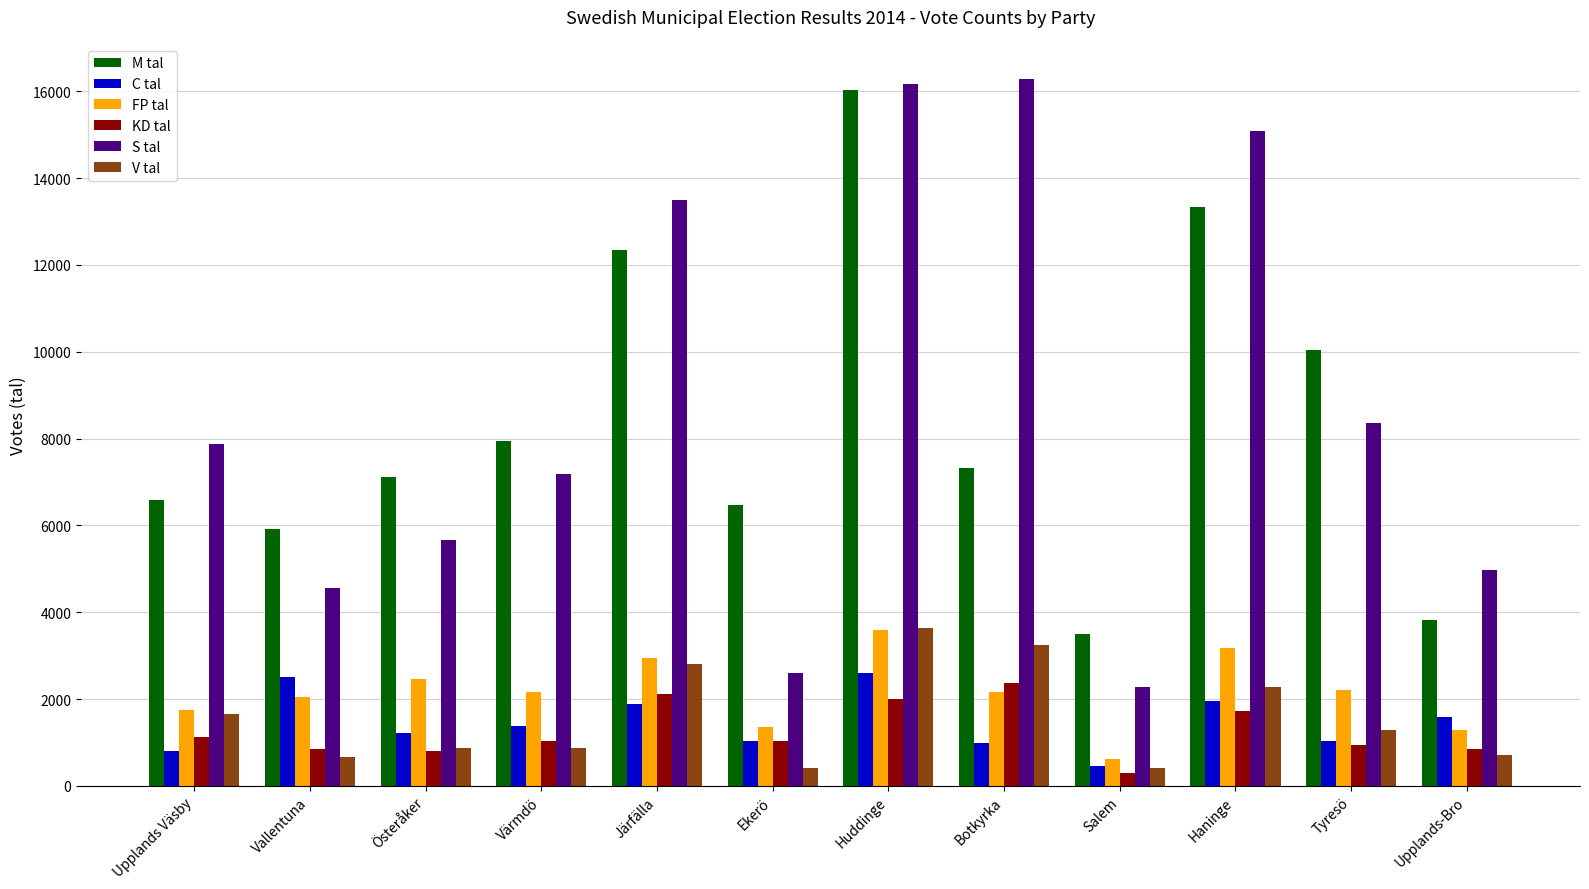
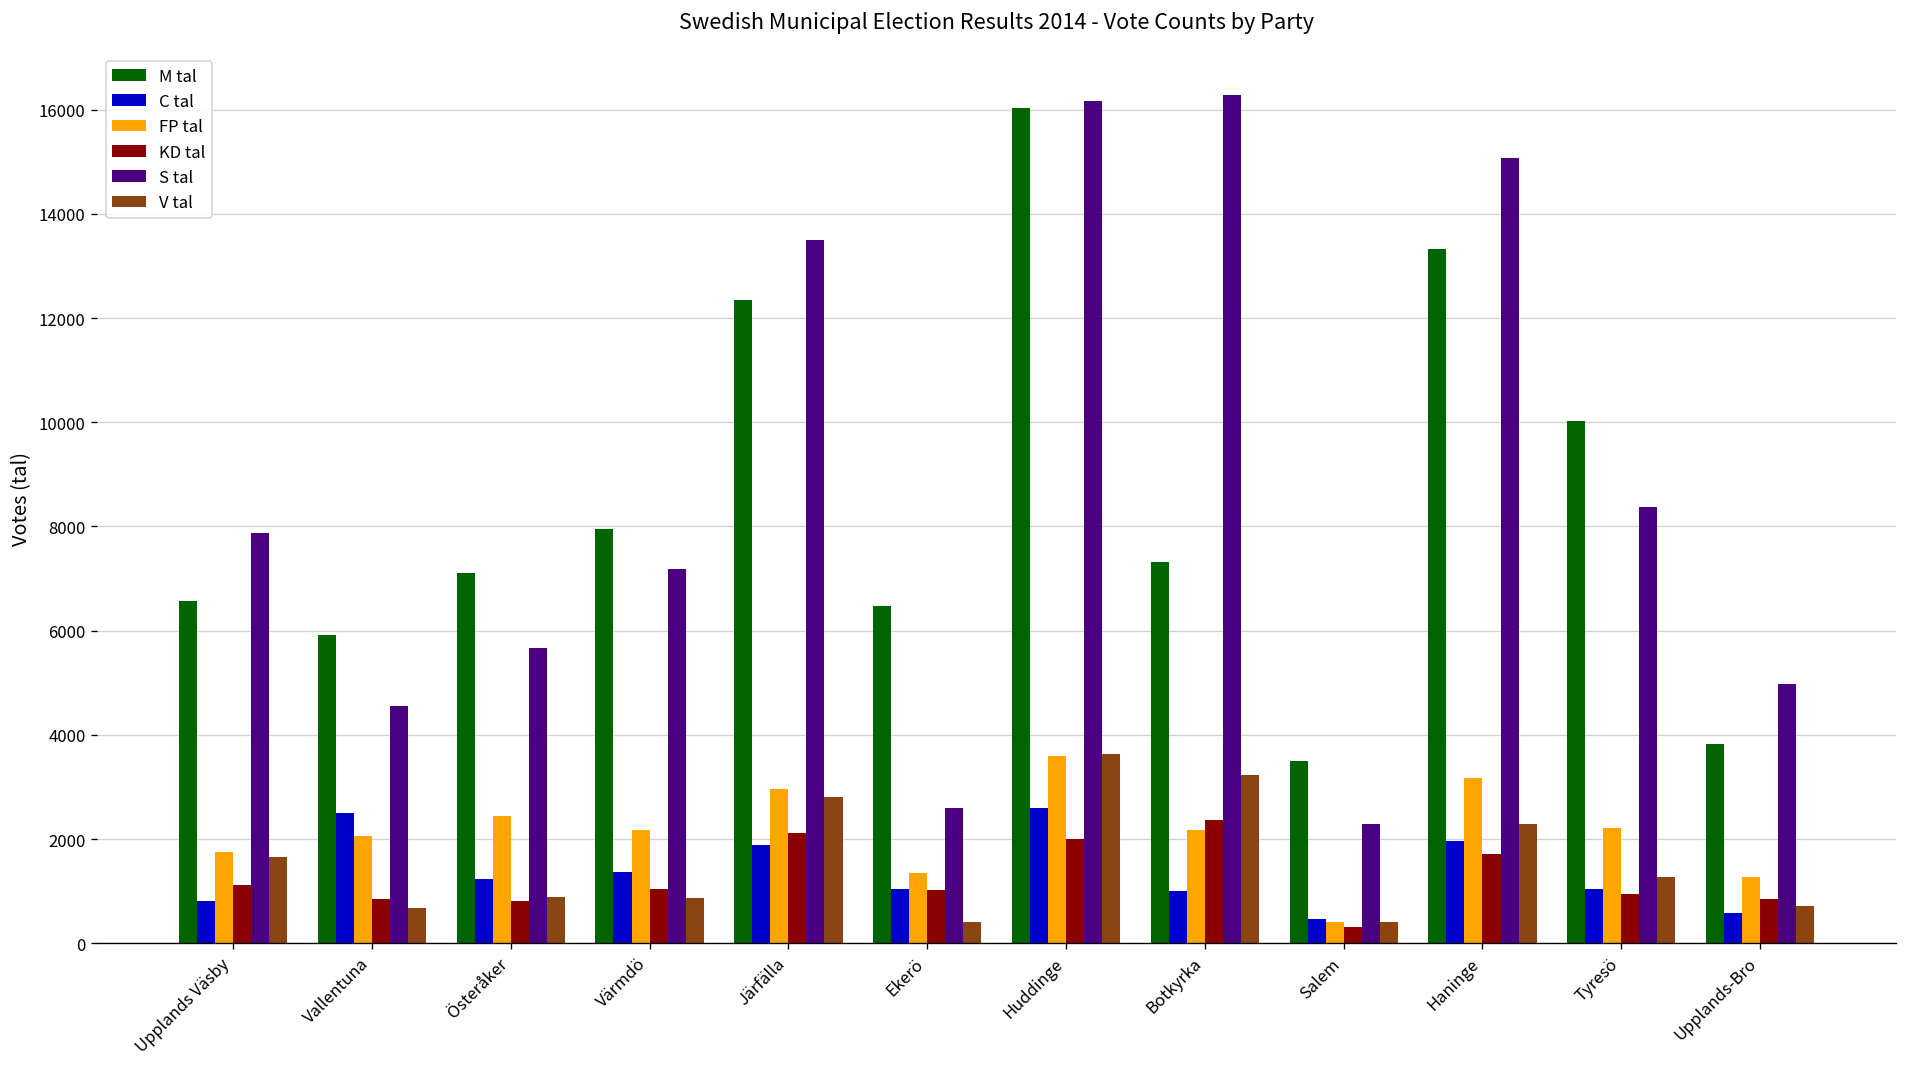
FP tal, Salem: 600 -> 400
C tal, Upplands-Bro: 1600 -> 600
